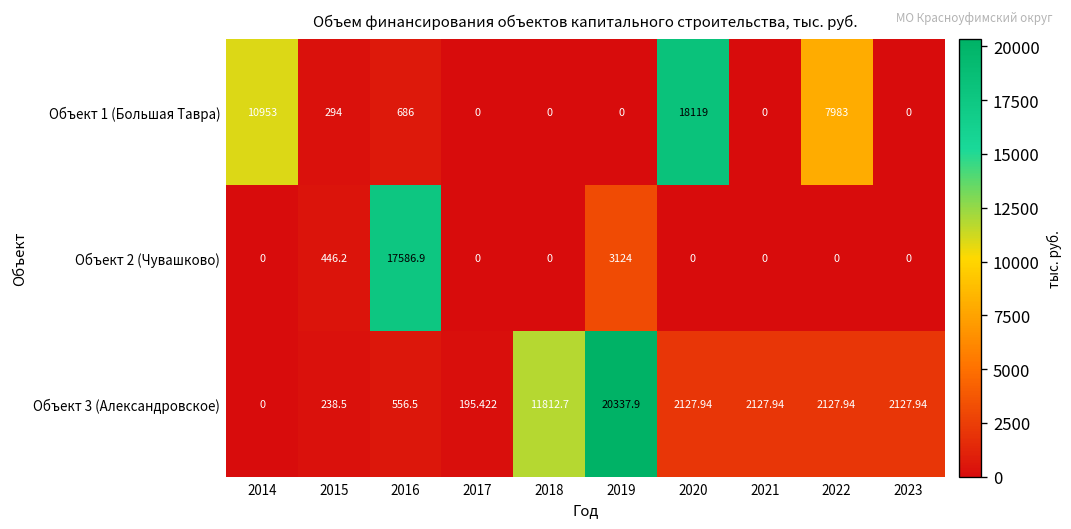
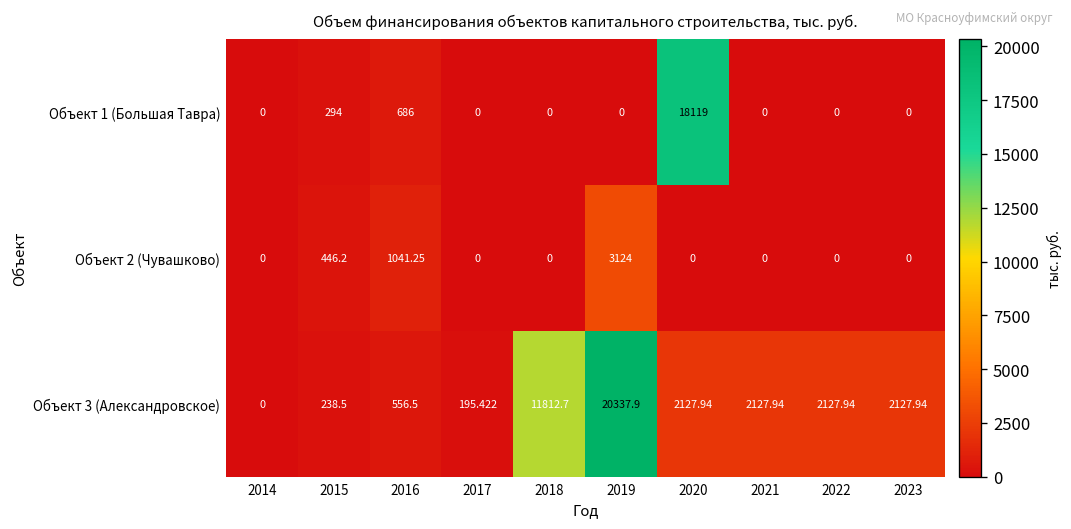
Объект 1 (Большая Тавра), 2014: 10953 -> 0
Объект 1 (Большая Тавра), 2022: 7983 -> 0
Объект 2 (Чувашково), 2016: 17586.9 -> 1041.25
